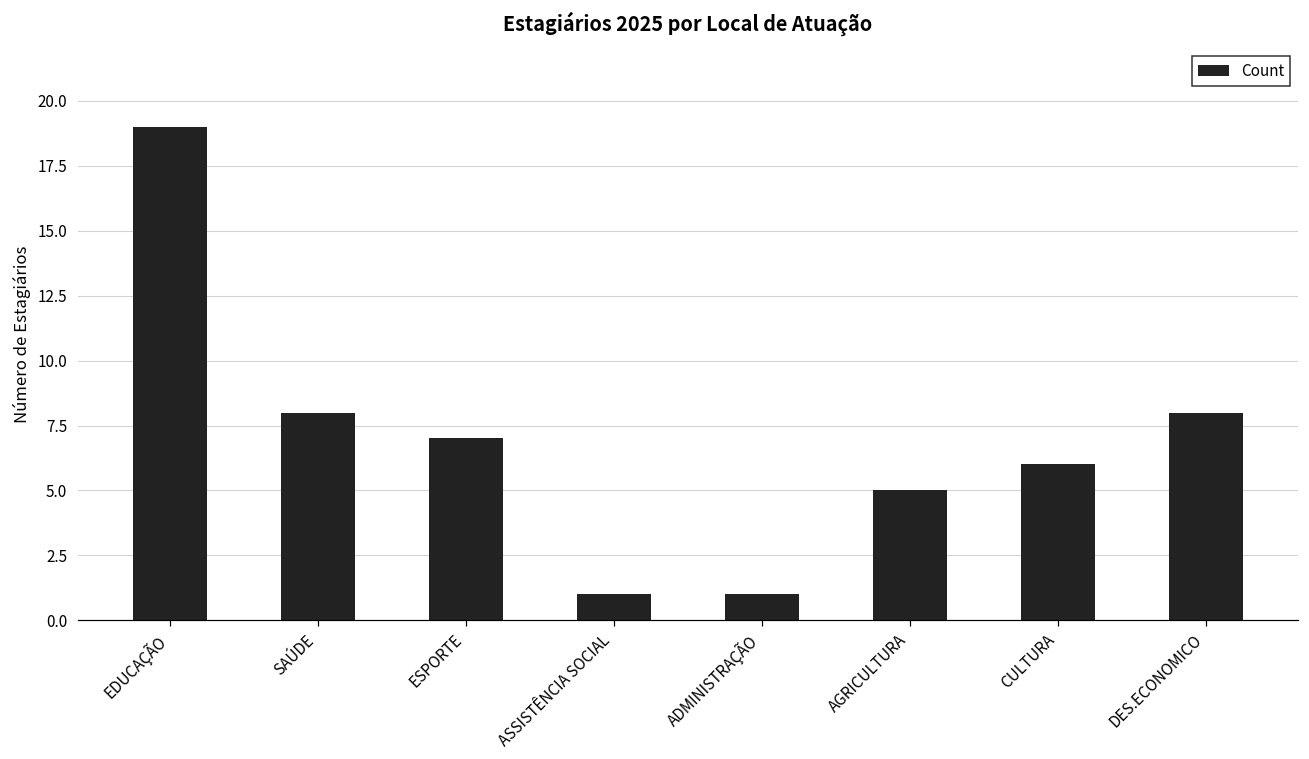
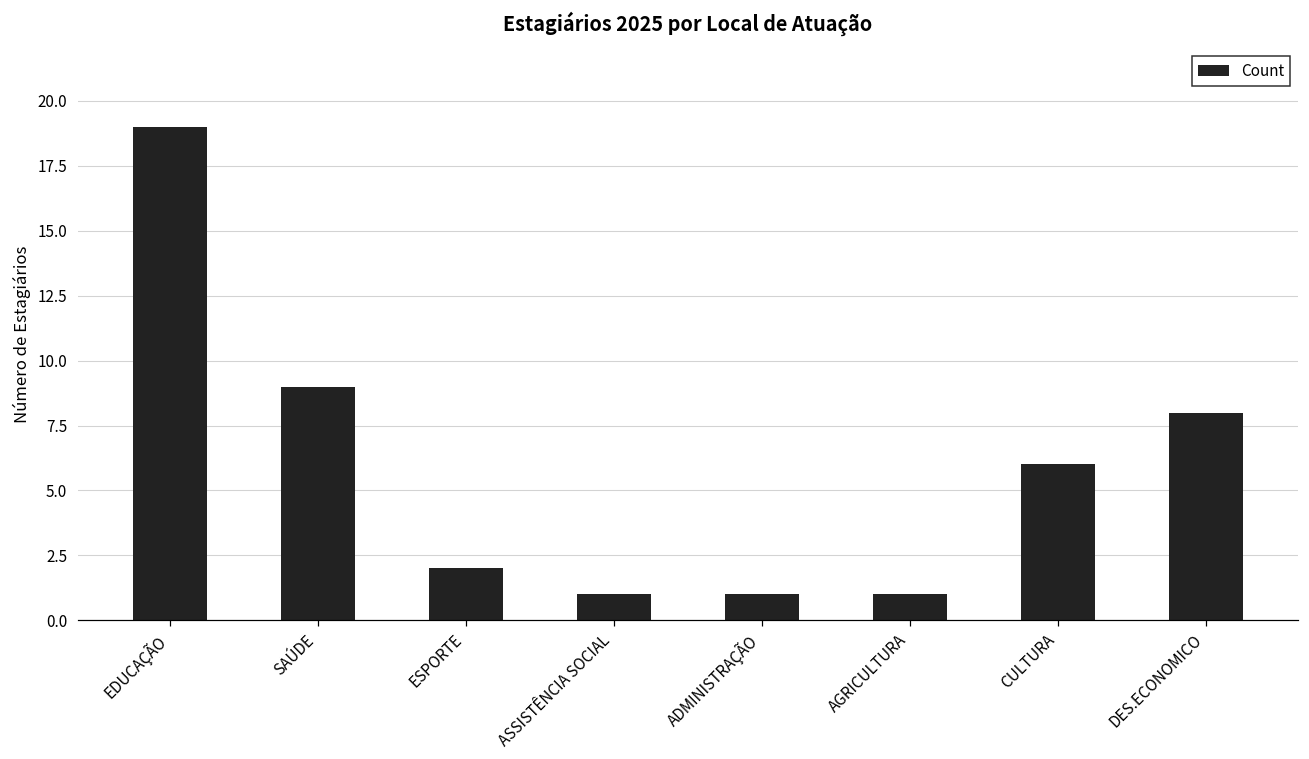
SAÚDE: 8 -> 9
ESPORTE: 7 -> 2
AGRICULTURA: 5 -> 1
